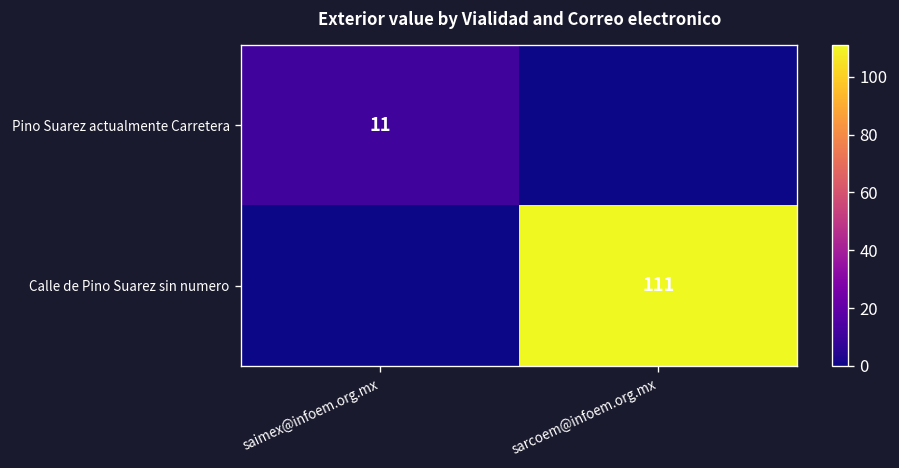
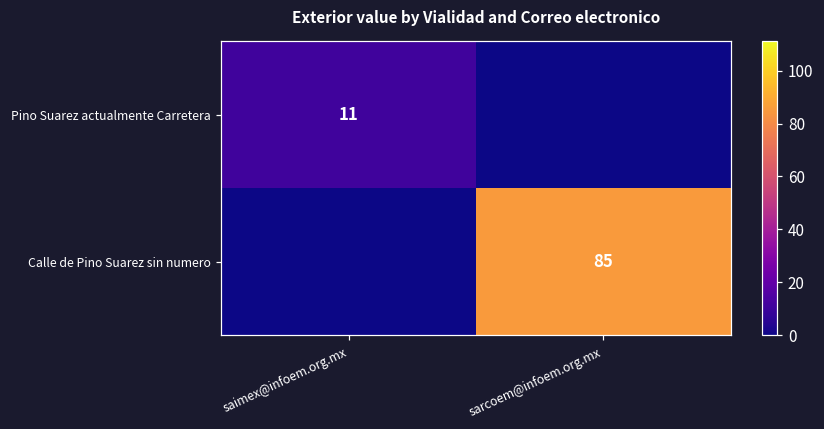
Calle de Pino Suarez sin numero, sarcoem@infoem.org.mx: 111 -> 85
